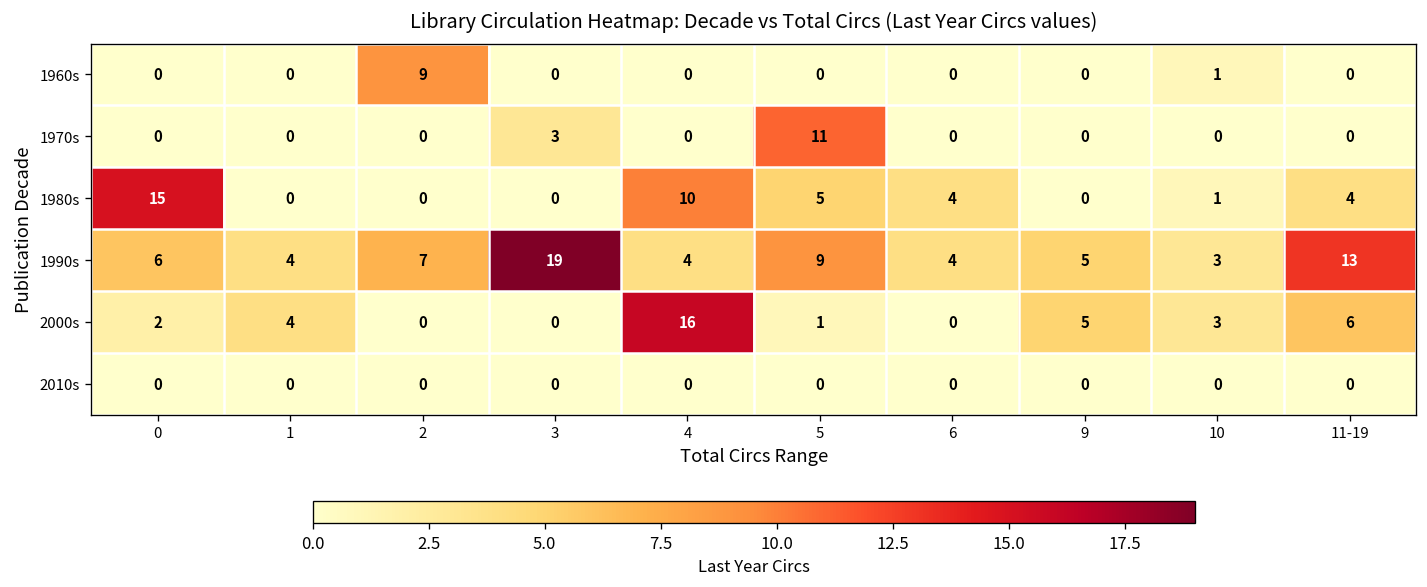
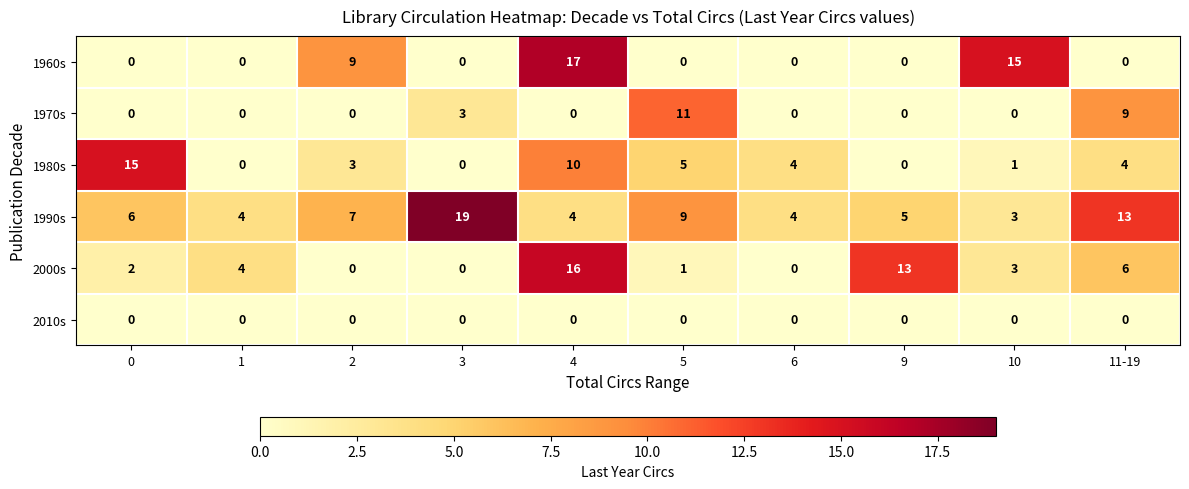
1960s, 4: 0 -> 17
1960s, 10: 1 -> 15
1970s, 11-19: 0 -> 9
1980s, 2: 0 -> 3
2000s, 9: 5 -> 13
